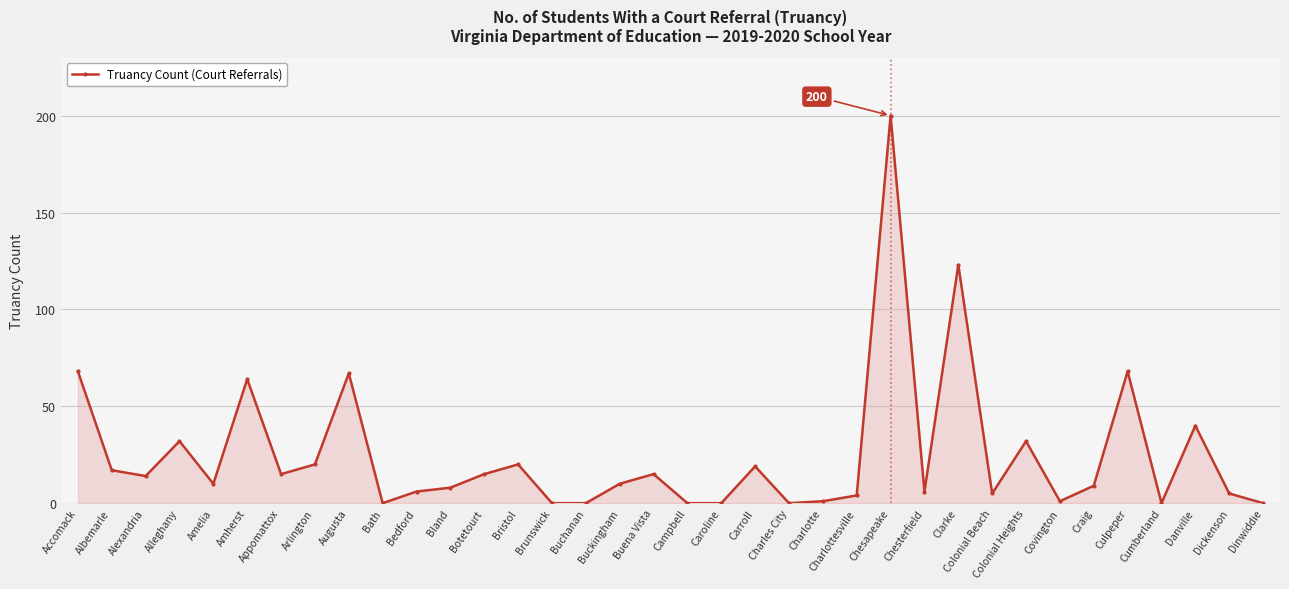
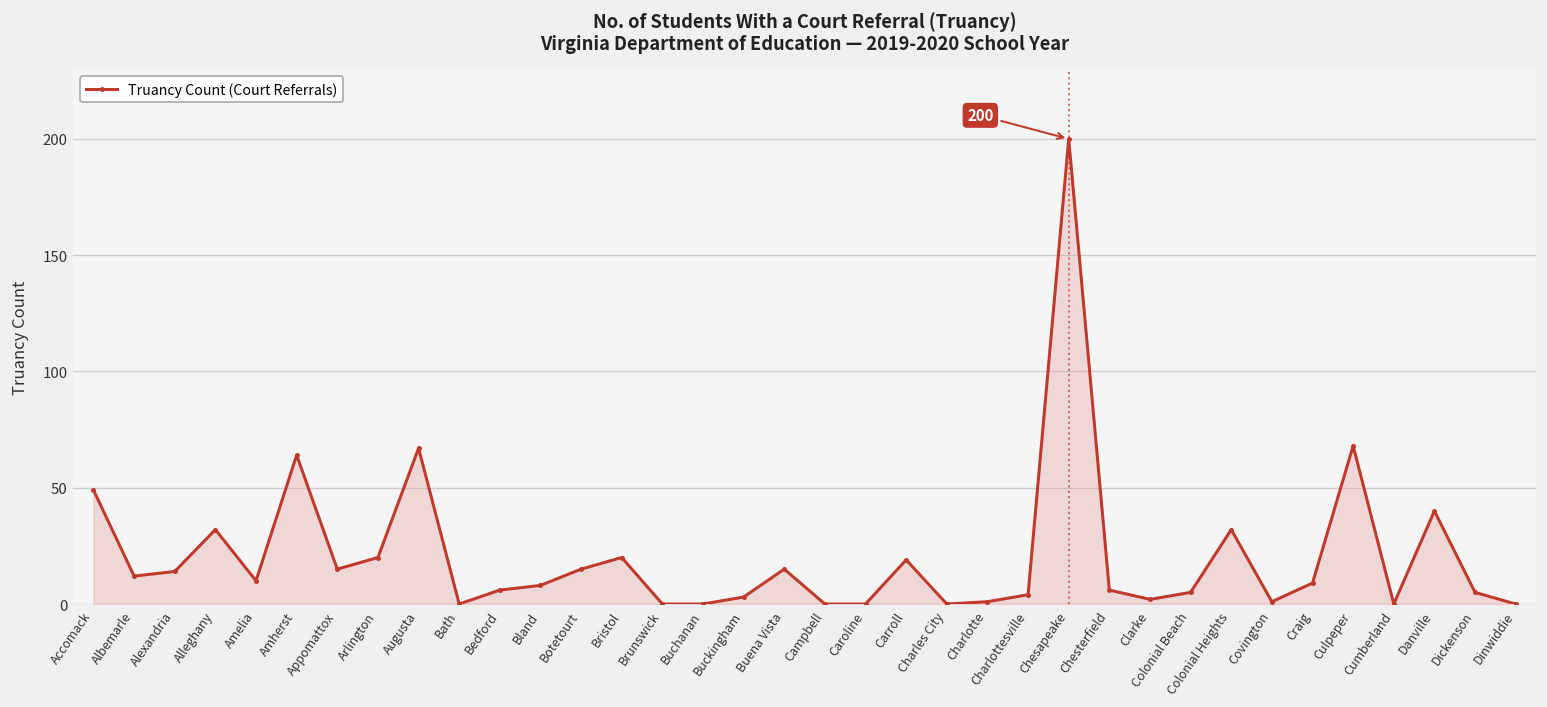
Accomack: 68 -> 49
Albemarle: 17 -> 12
Buckingham: 10 -> 3
Clarke: 123 -> 2
